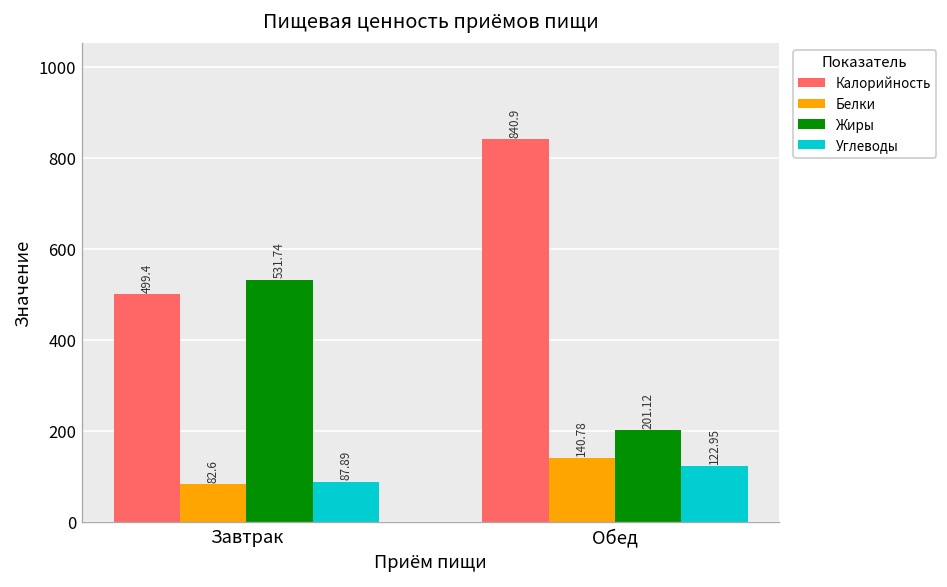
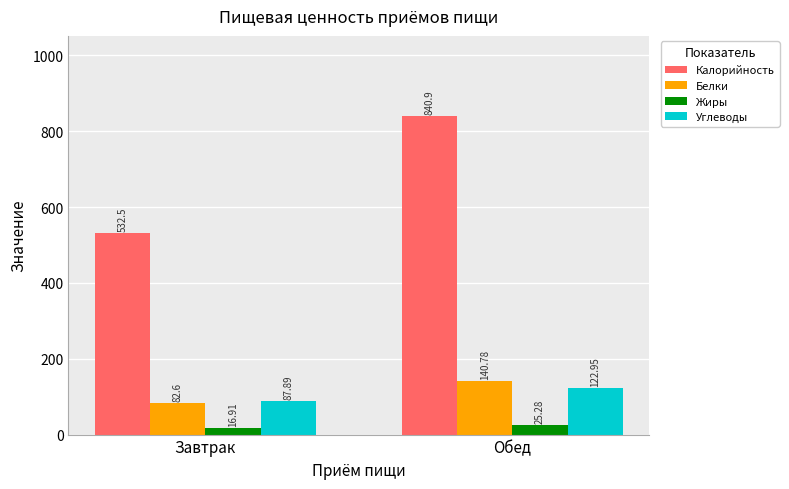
Калорийность, Завтрак: 499.4 -> 532.5
Жиры, Завтрак: 531.74 -> 16.91
Жиры, Обед: 201.12 -> 25.28
